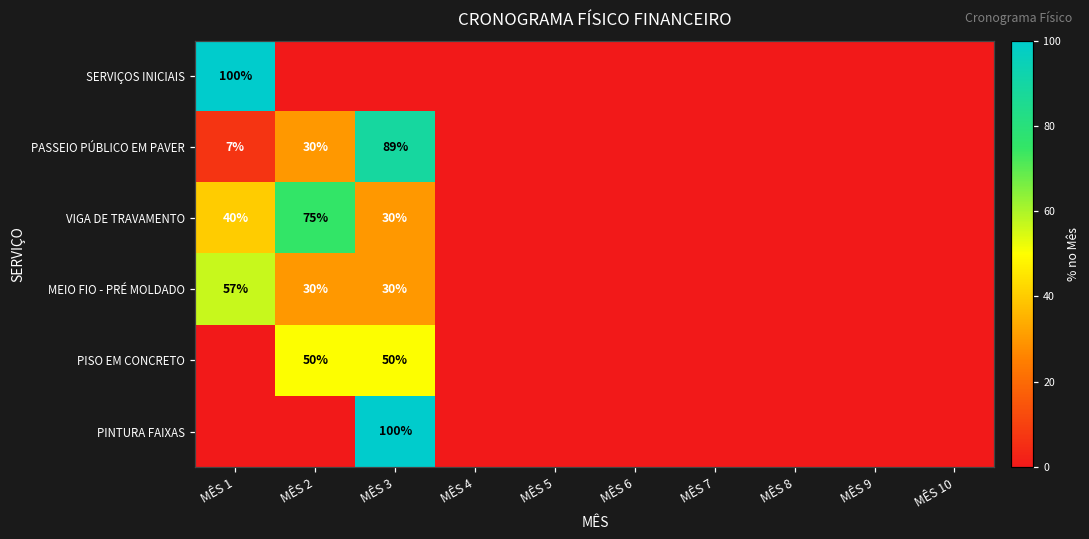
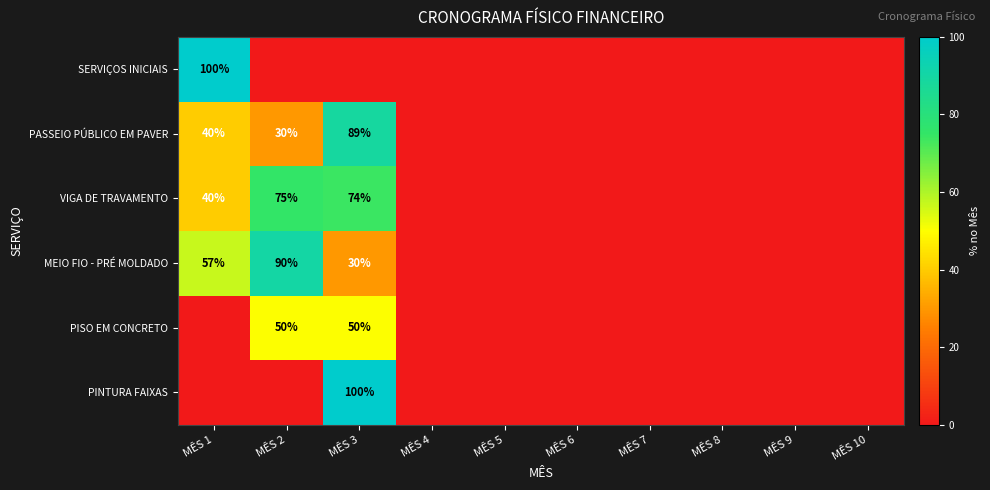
PASSEIO PÚBLICO EM PAVER, MÊS 1: 7% -> 40%
VIGA DE TRAVAMENTO, MÊS 3: 30% -> 74%
MEIO FIO - PRÉ MOLDADO, MÊS 2: 30% -> 90%
